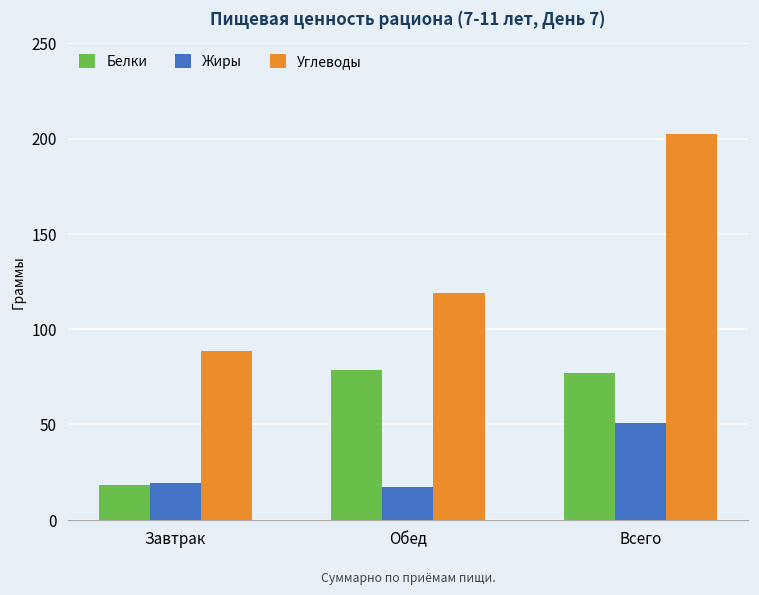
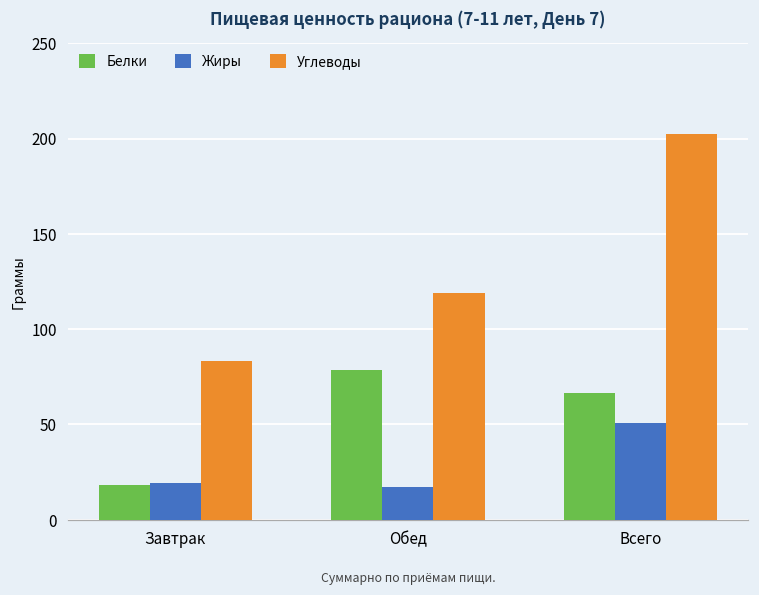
Углеводы, Завтрак: 89 -> 83
Белки, Всего: 77 -> 67
